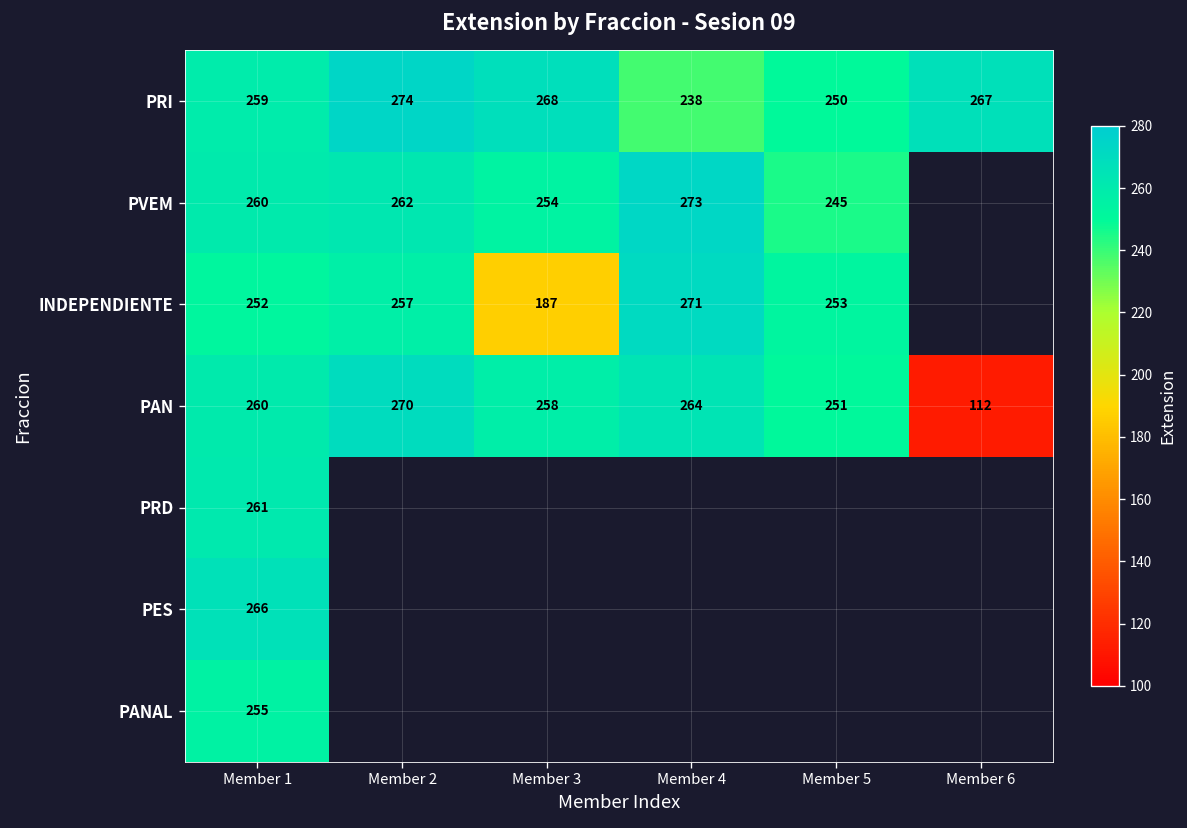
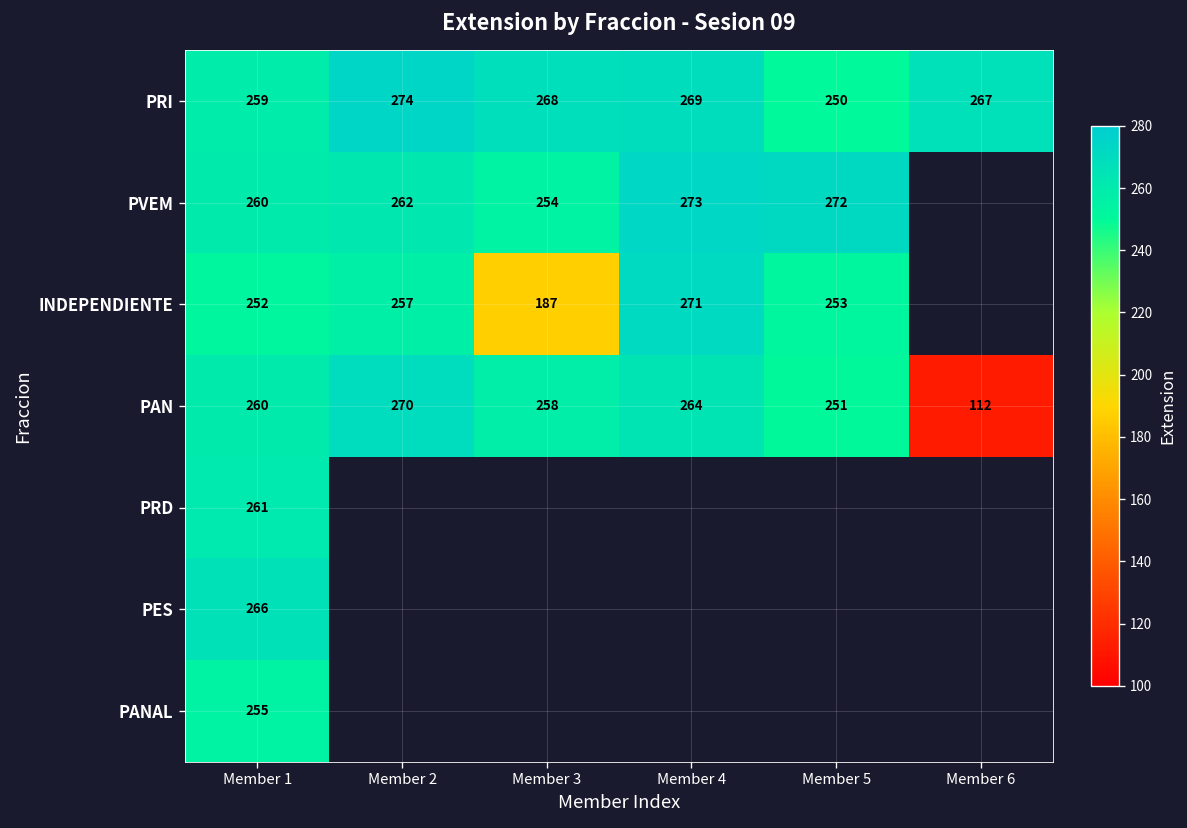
PRI, Member 4: 238 -> 269
PVEM, Member 5: 245 -> 272
